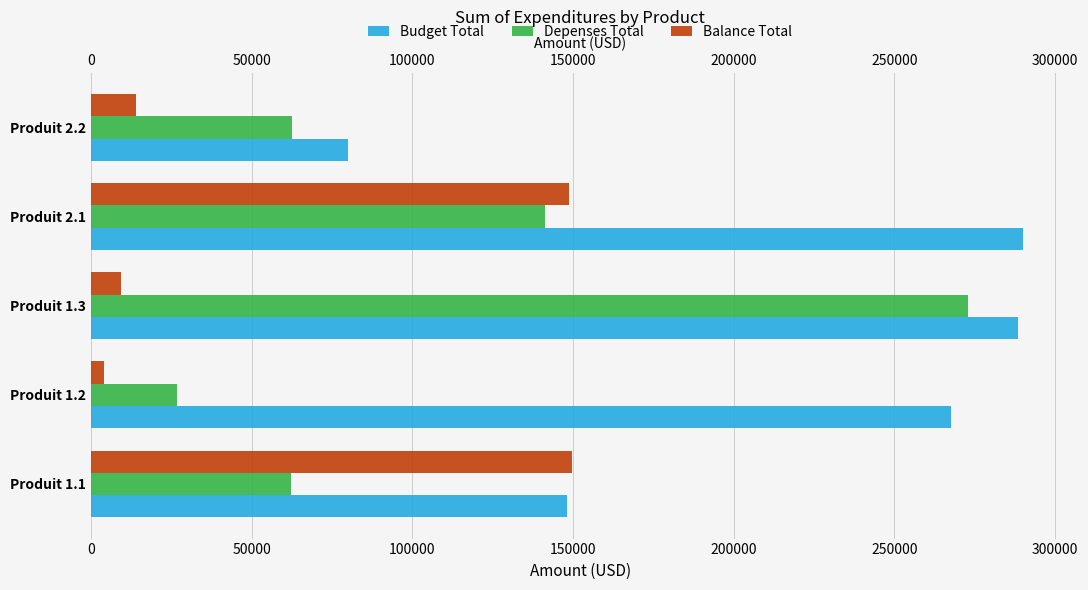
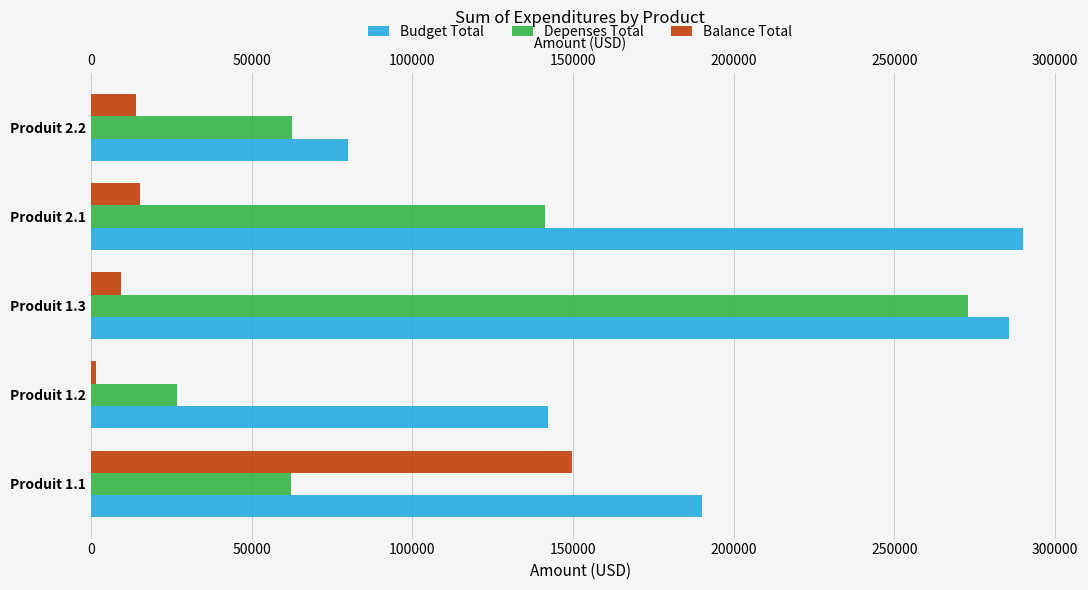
Balance Total, Produit 2.1: 149000 -> 15000
Budget Total, Produit 1.3: 289000 -> 286000
Balance Total, Produit 1.2: 4000 -> 1000
Budget Total, Produit 1.2: 268000 -> 142000
Budget Total, Produit 1.1: 148000 -> 190000
